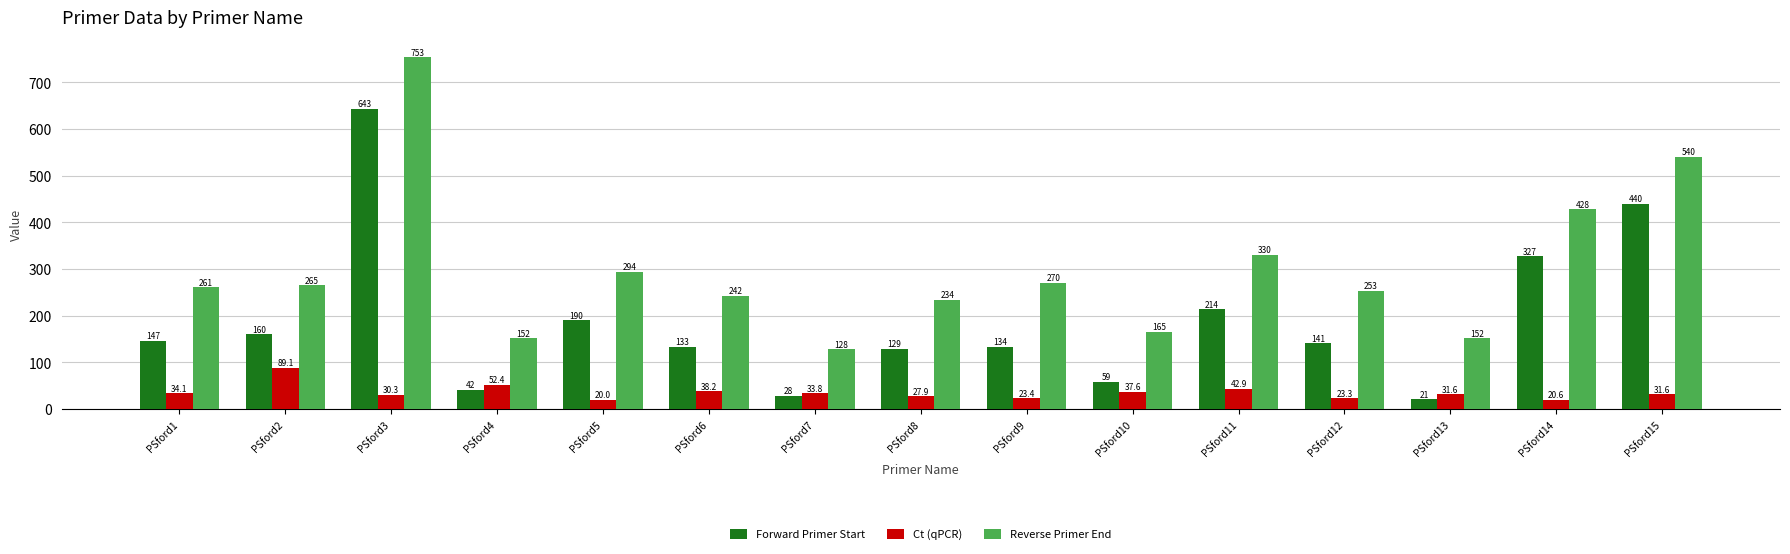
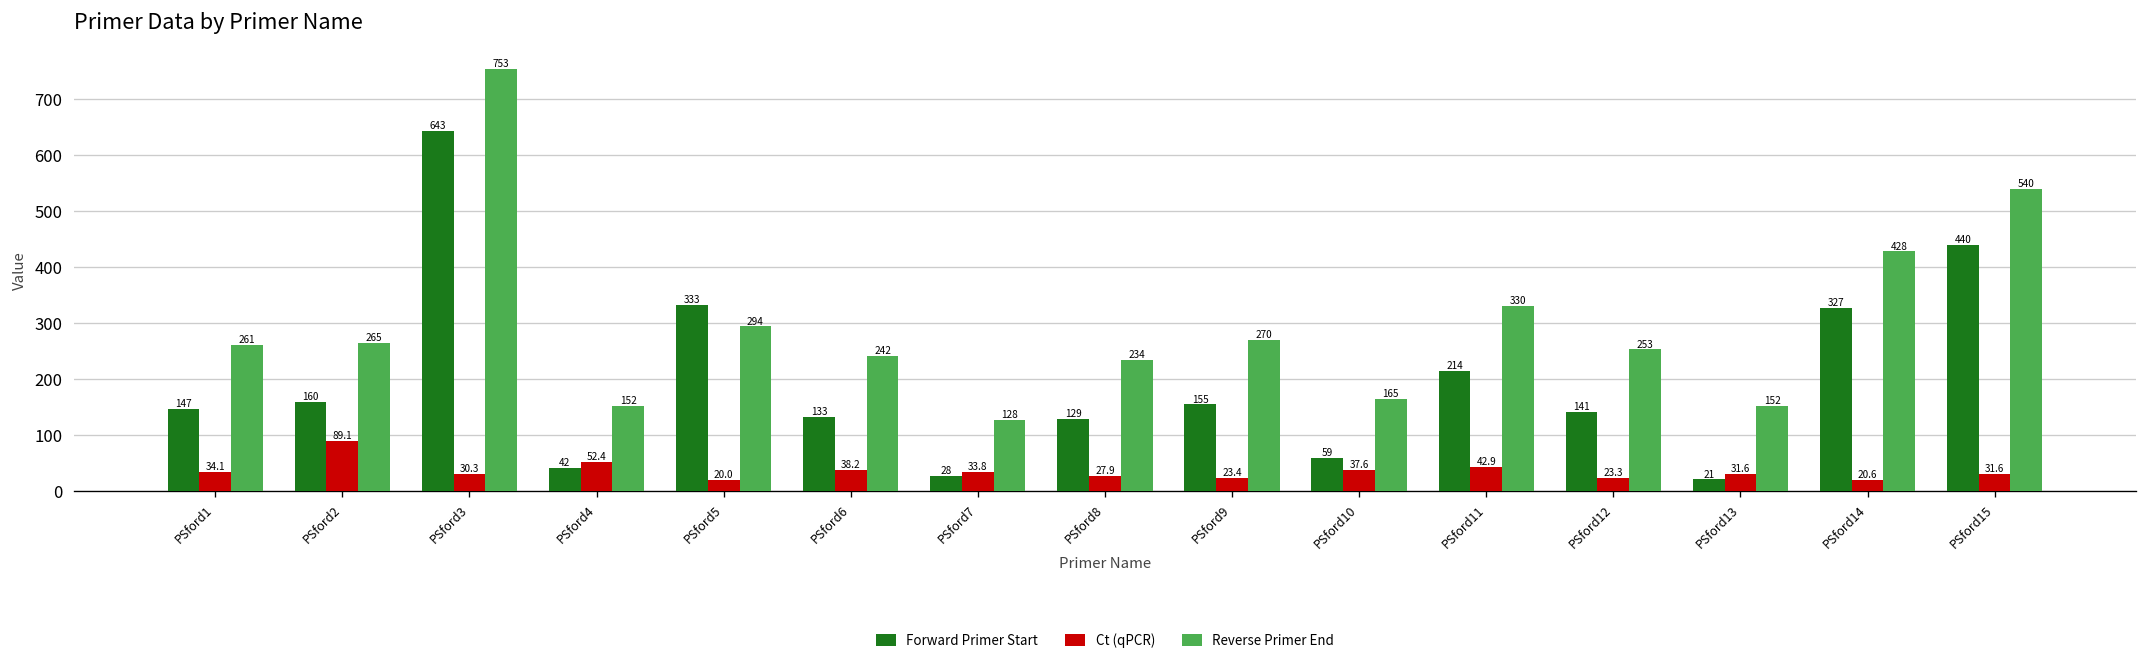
Forward Primer Start, PSford5: 190 -> 333
Forward Primer Start, PSford9: 134 -> 155
